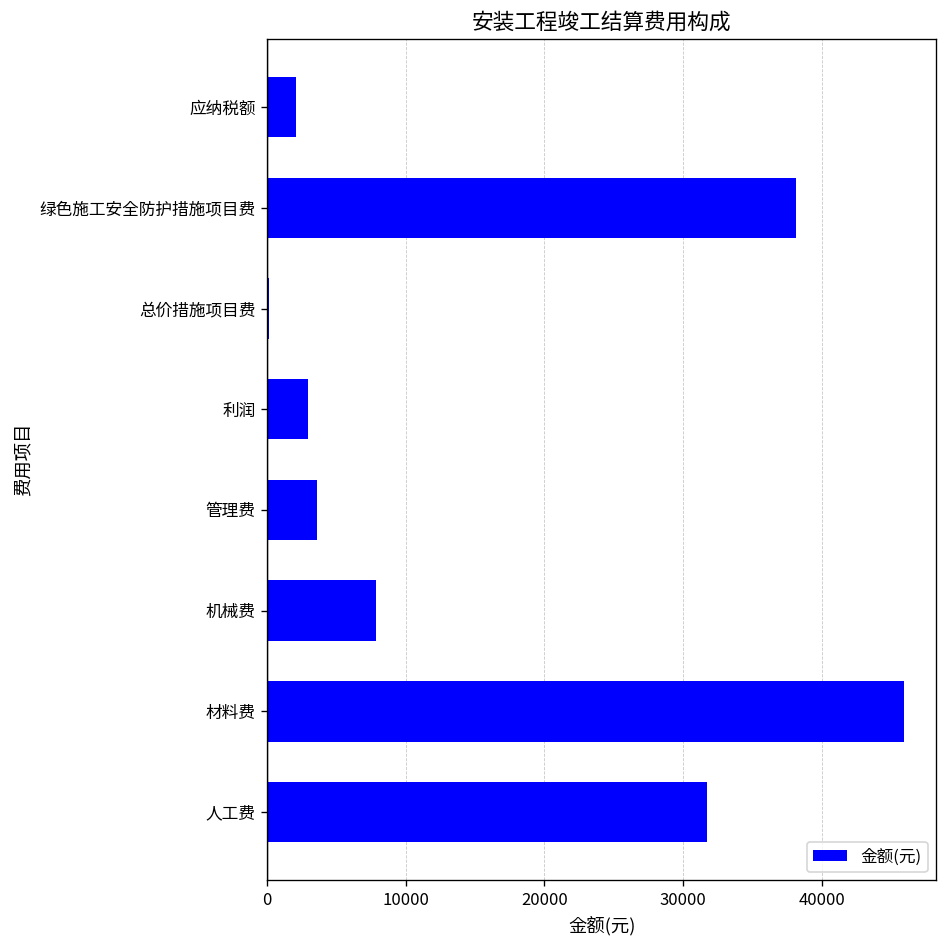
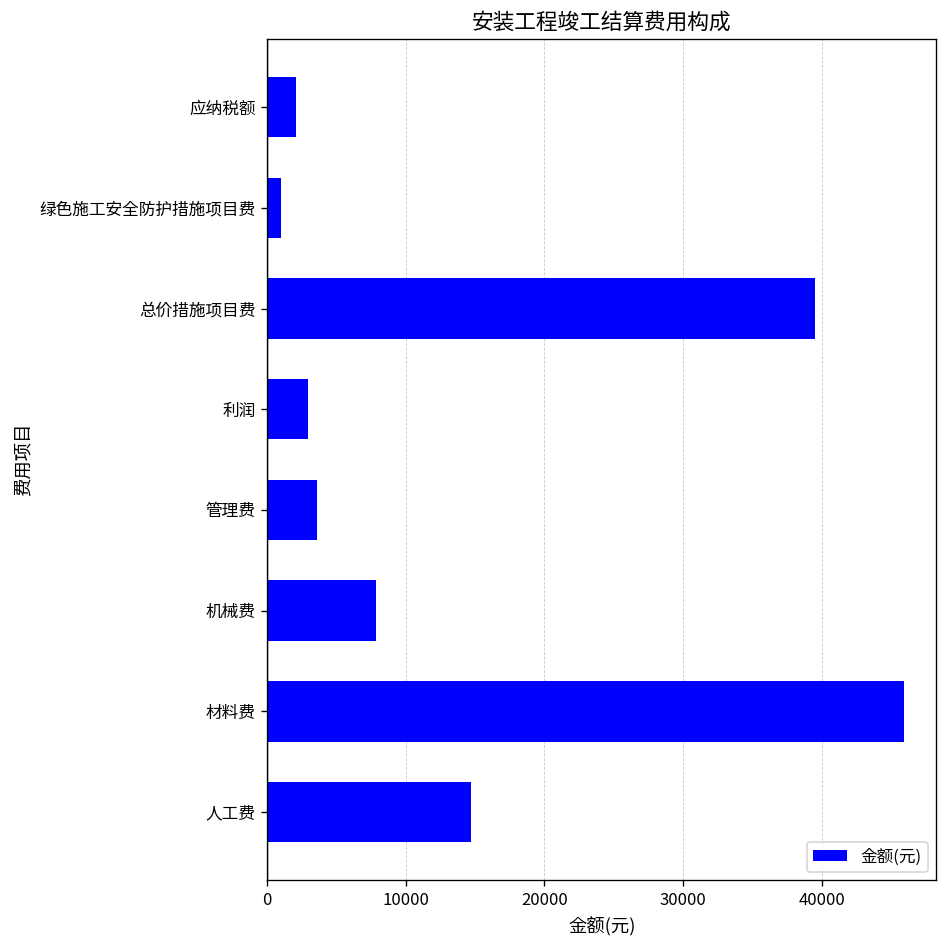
绿色施工安全防护措施项目费: 38100 -> 1000
总价措施项目费: 100 -> 39500
人工费: 31700 -> 14700
